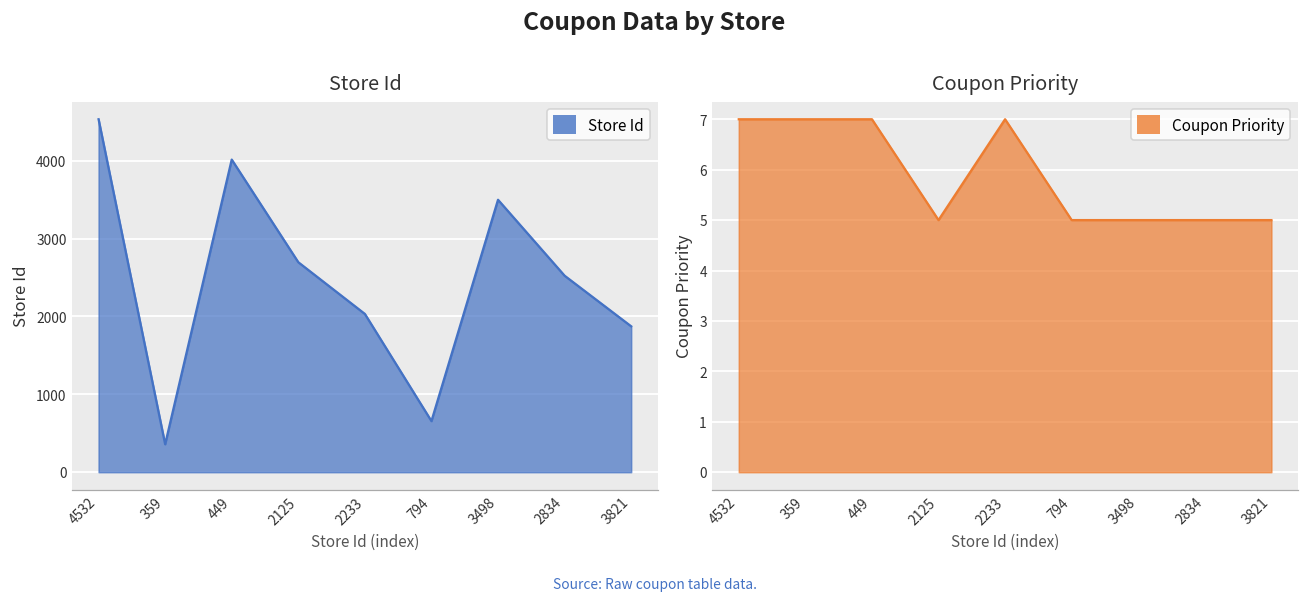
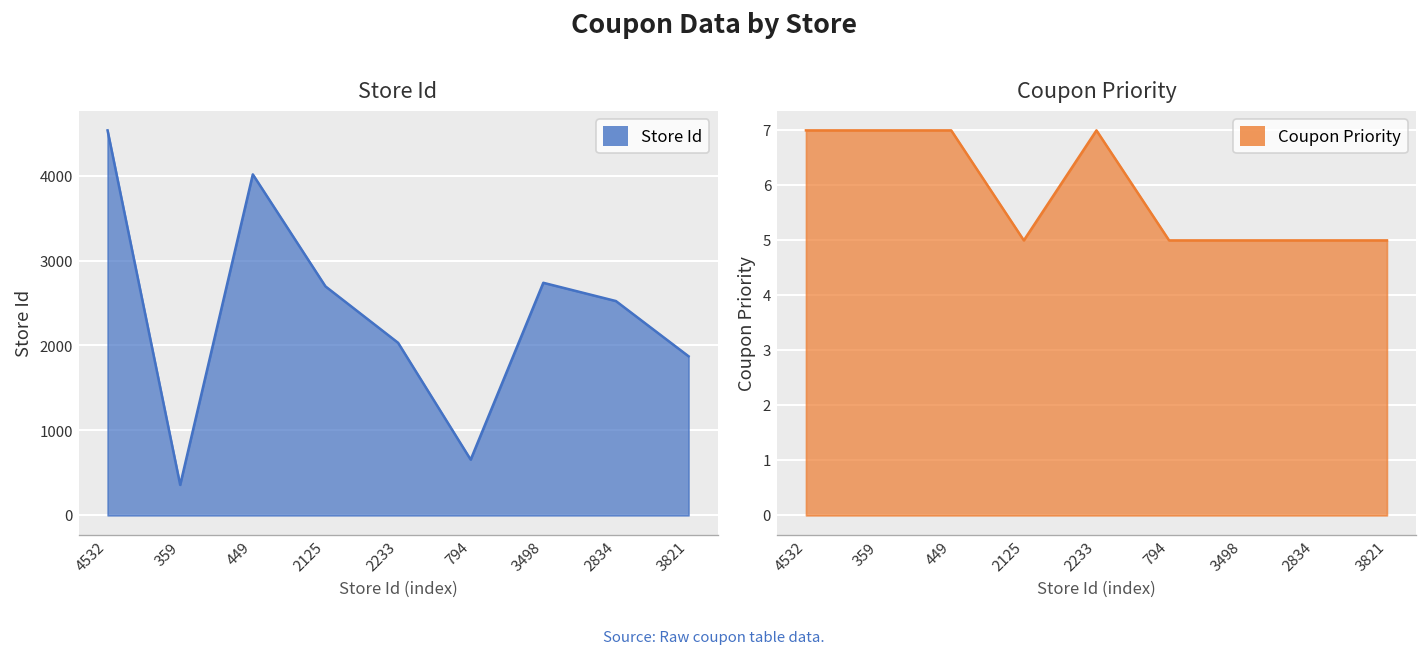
Store Id, 3498: 3500 -> 2700
